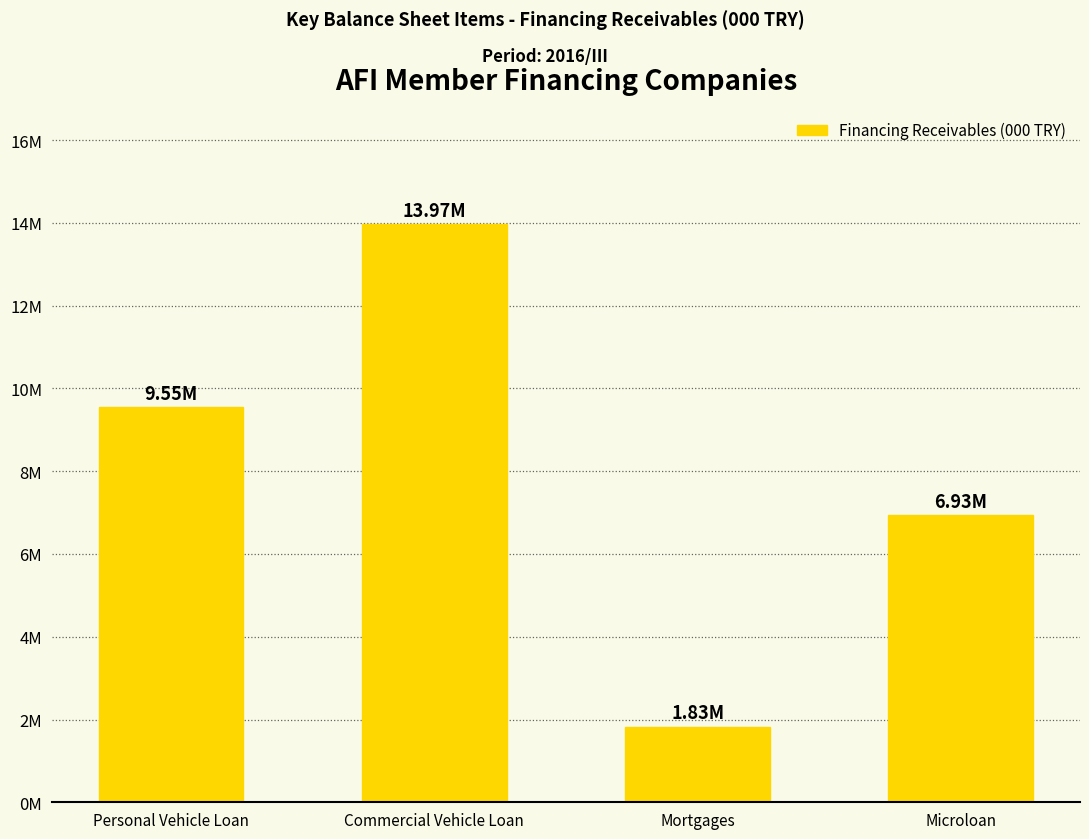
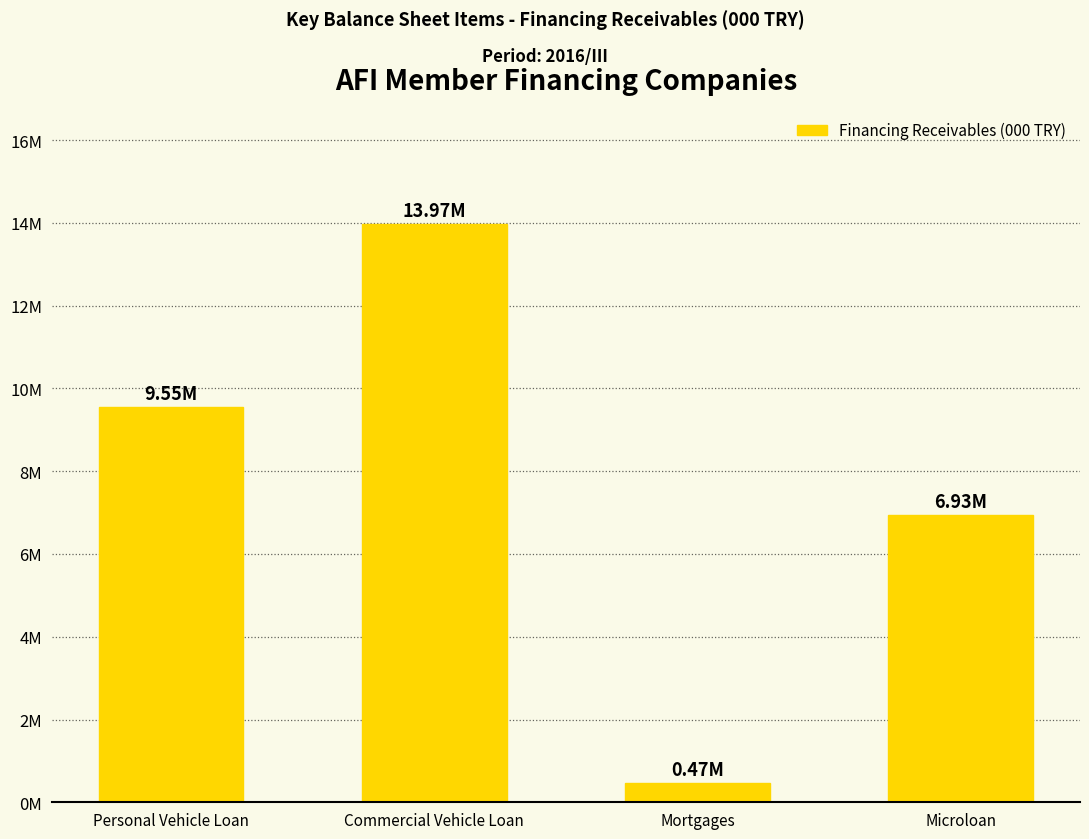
Mortgages: 1.83M -> 0.47M
